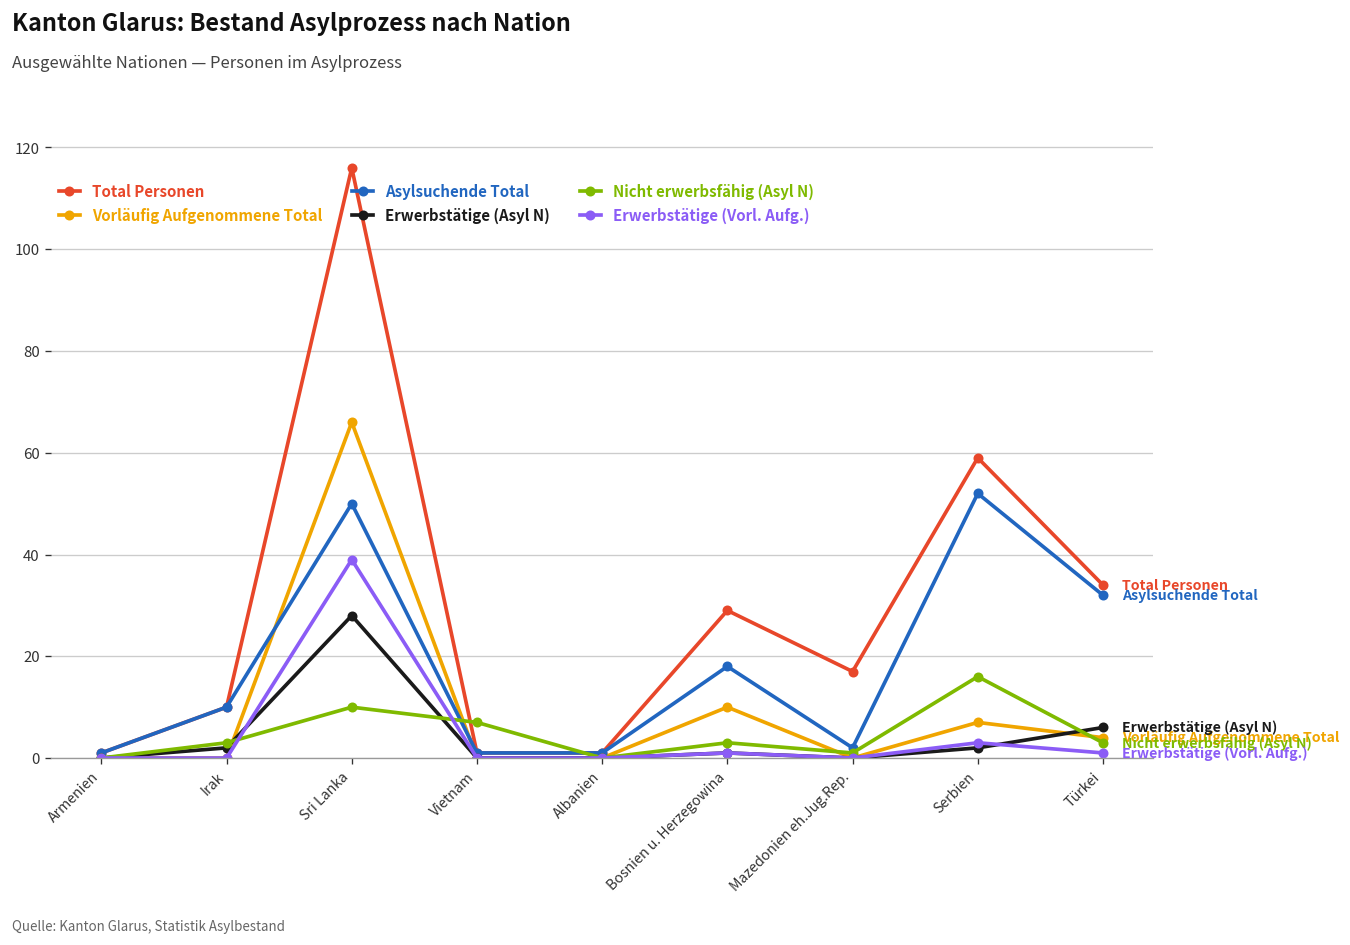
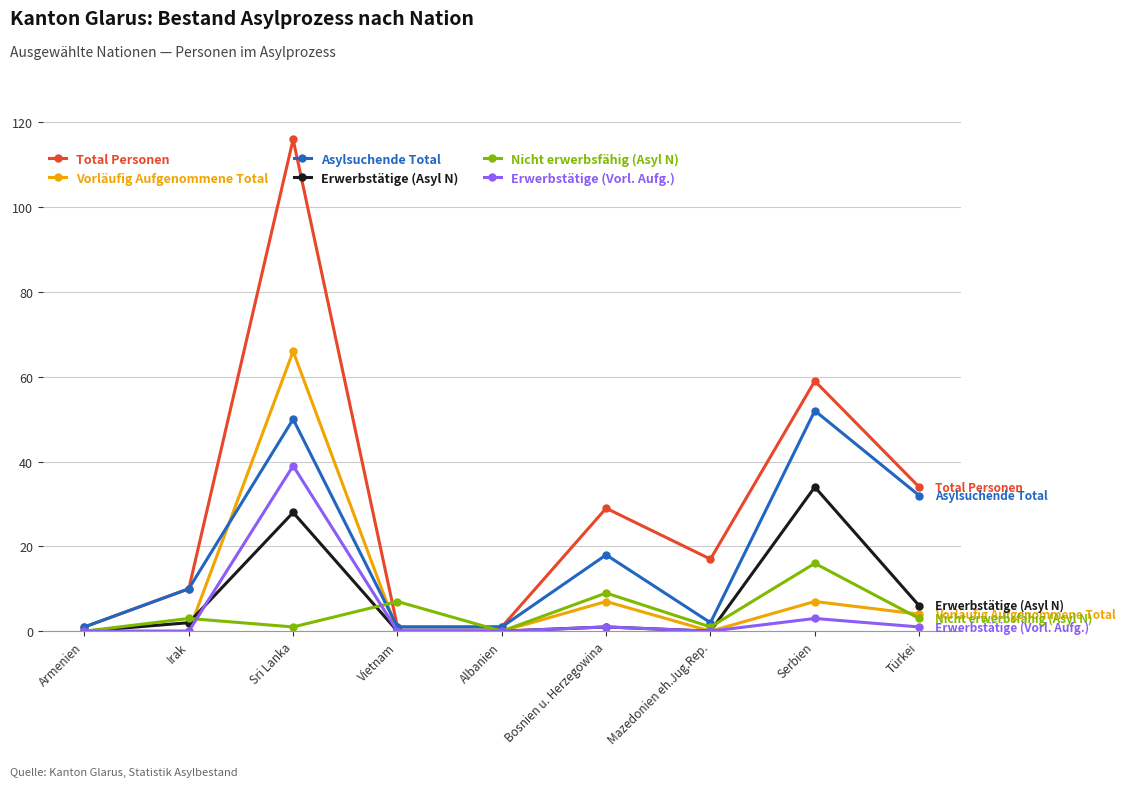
Nicht erwerbsfähig (Asyl N), Sri Lanka: 10 -> 1
Vorläufig Aufgenommene Total, Bosnien u. Herzegowina: 10 -> 7
Nicht erwerbsfähig (Asyl N), Bosnien u. Herzegowina: 3 -> 9
Erwerbstätige (Asyl N), Serbien: 2 -> 34
